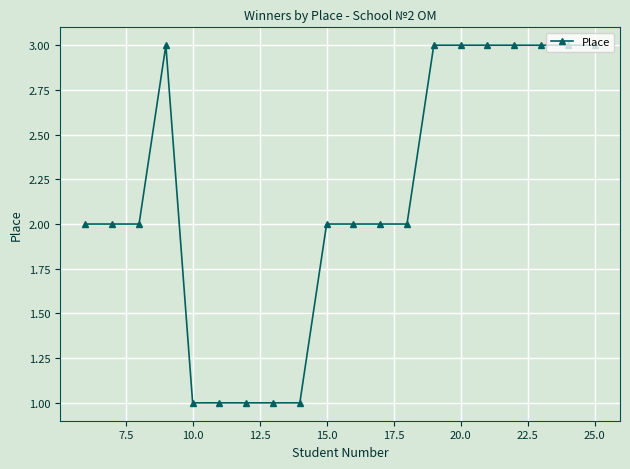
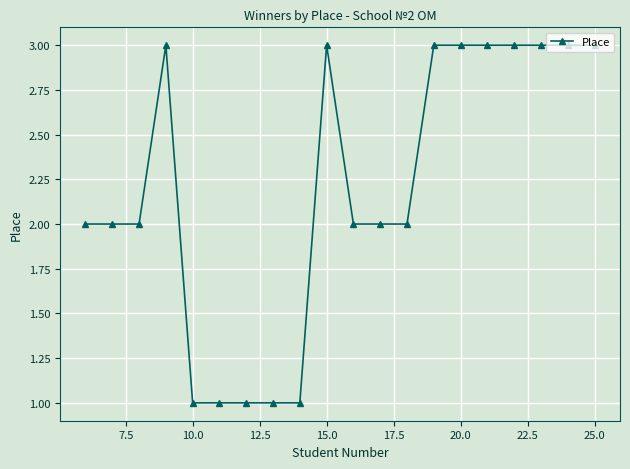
15.0: 2 -> 3
